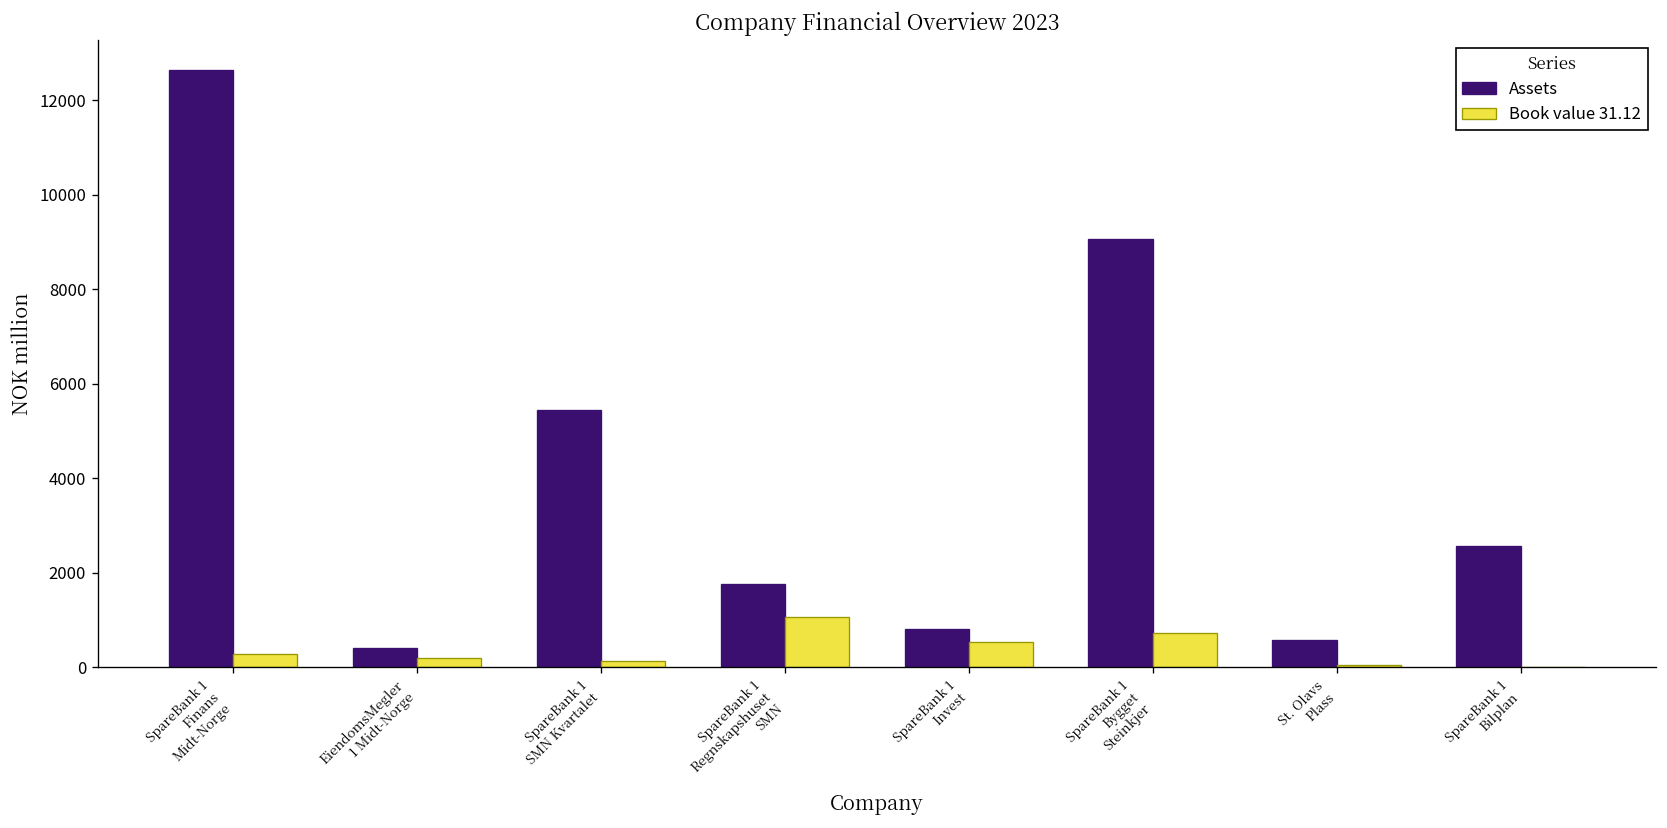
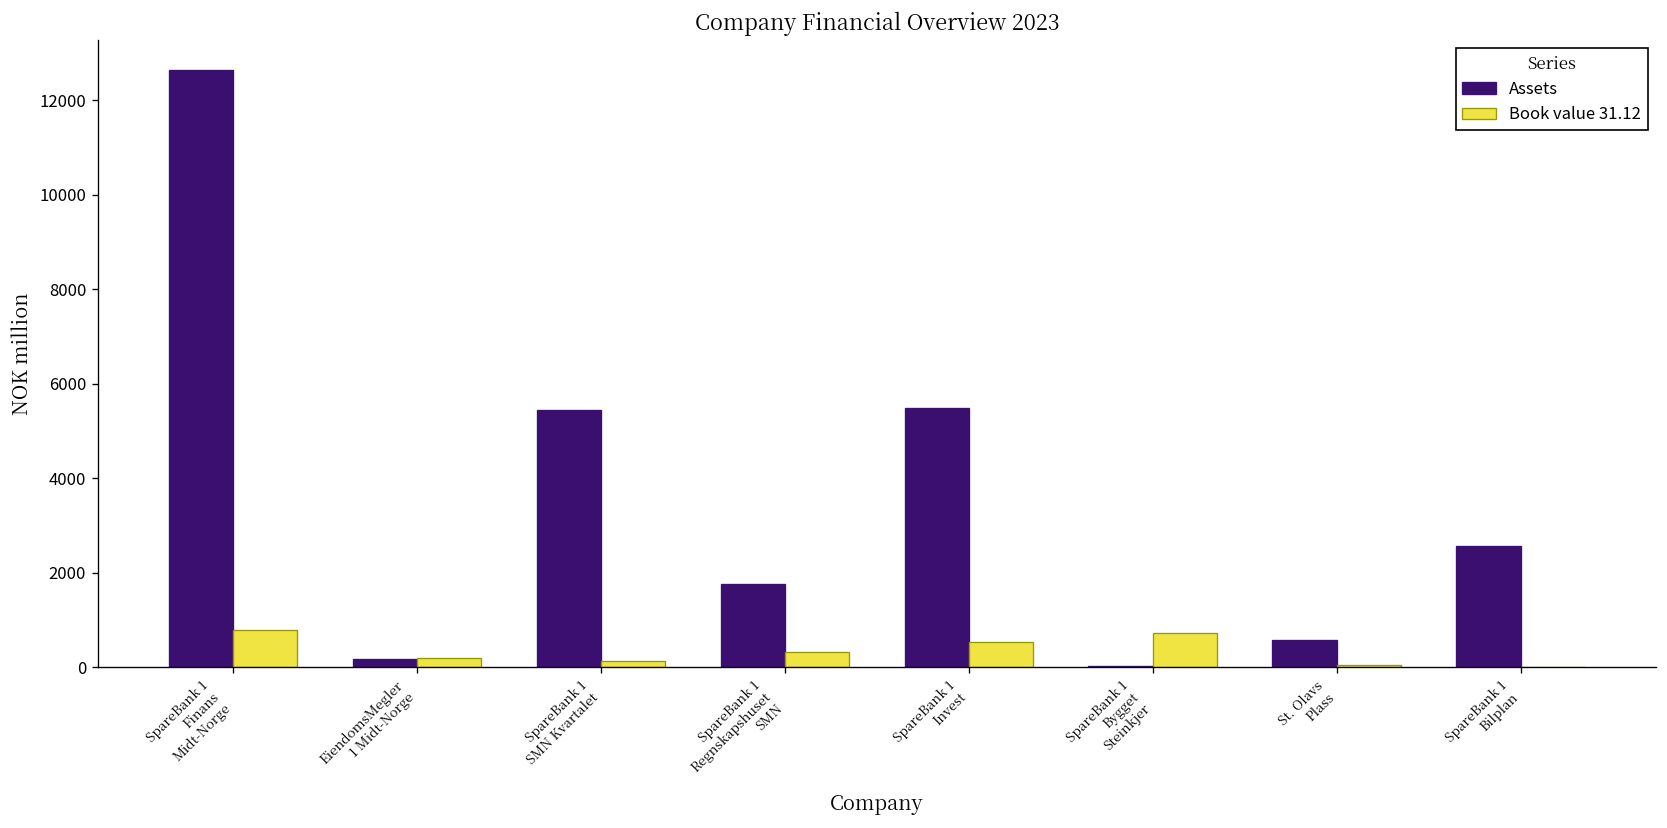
Book value 31.12, SpareBank 1 Finans Midt-Norge: 300 -> 800
Assets, EiendomsMegler 1 Midt-Norge: 400 -> 200
Book value 31.12, SpareBank 1 Regnskapshuset SMN: 1100 -> 300
Assets, SpareBank 1 Invest: 800 -> 5500
Assets, SpareBank 1 Bygget Steinkjer: 9100 -> 0
